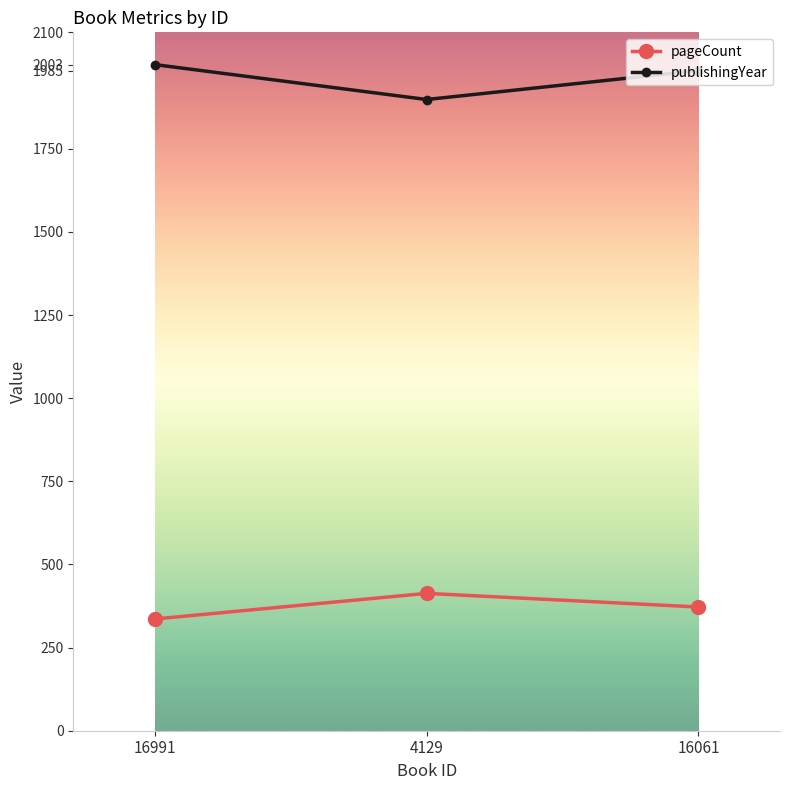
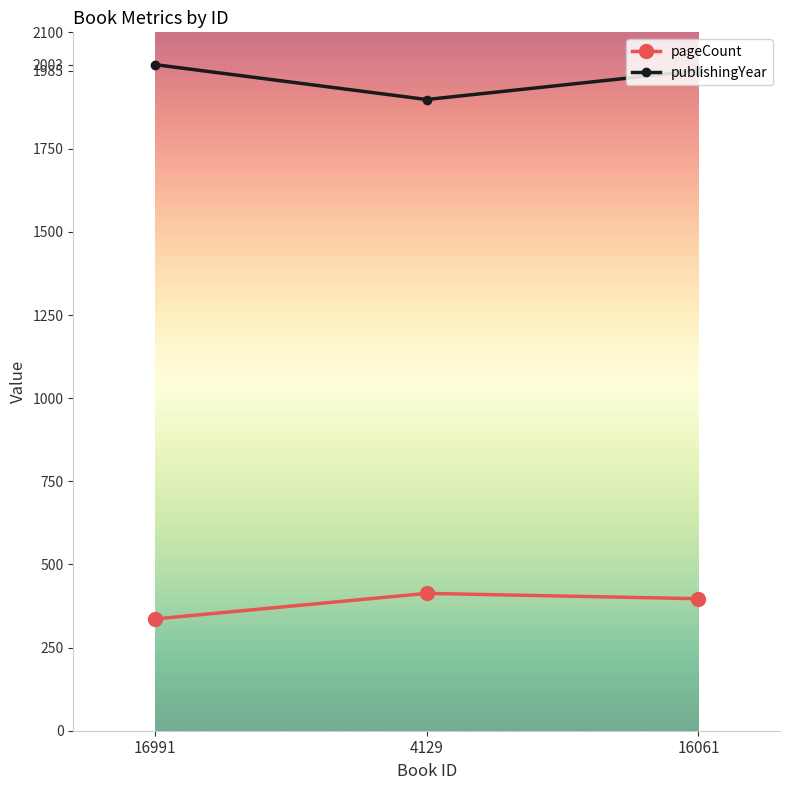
pageCount, 16061: 370 -> 400
